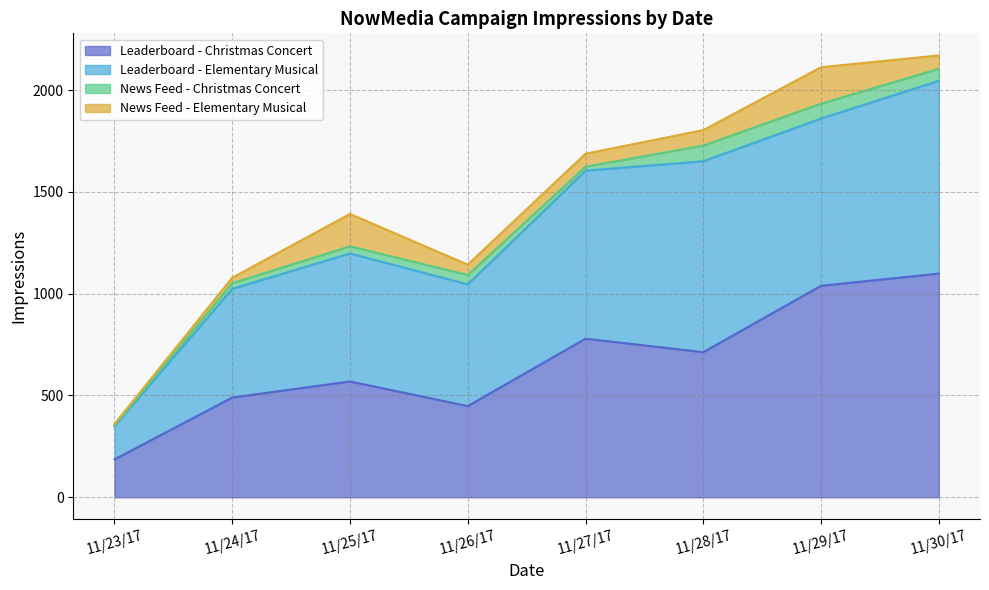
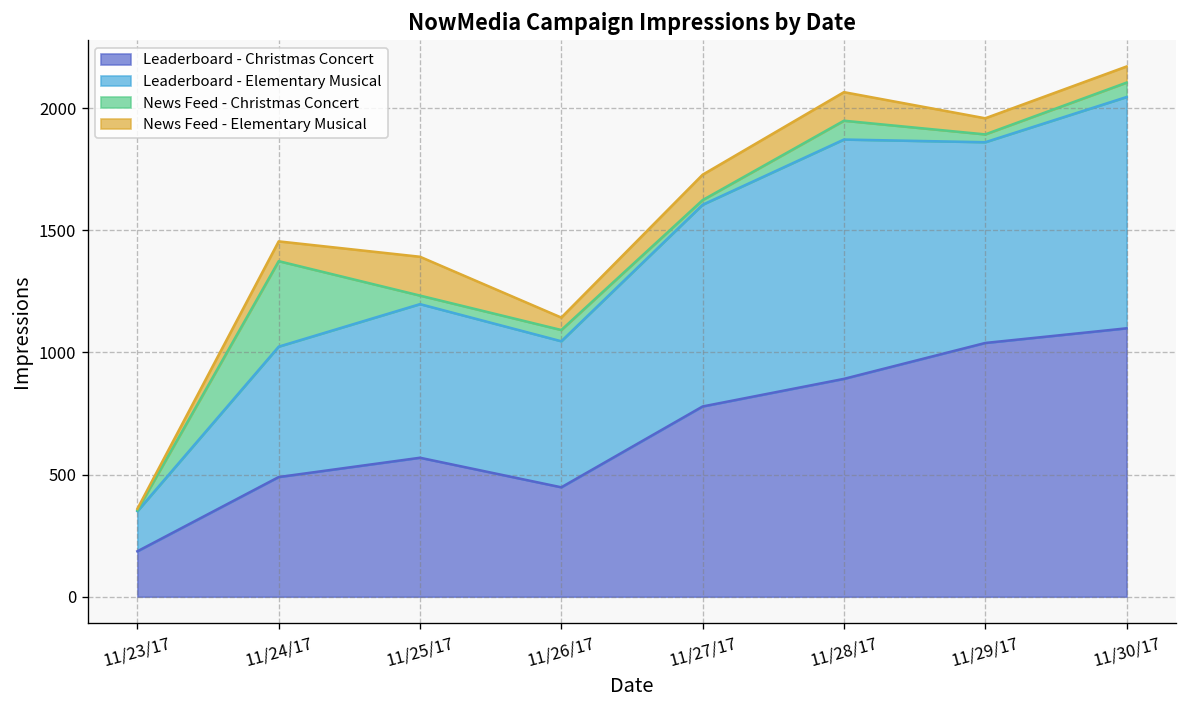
News Feed - Christmas Concert, 11/24/17: 30 -> 350
News Feed - Elementary Musical, 11/24/17: 30 -> 80
News Feed - Elementary Musical, 11/27/17: 60 -> 100
Leaderboard - Christmas Concert, 11/28/17: 710 -> 890
Leaderboard - Elementary Musical, 11/28/17: 940 -> 980
News Feed - Elementary Musical, 11/28/17: 80 -> 120
News Feed - Christmas Concert, 11/29/17: 70 -> 30
News Feed - Elementary Musical, 11/29/17: 180 -> 70
